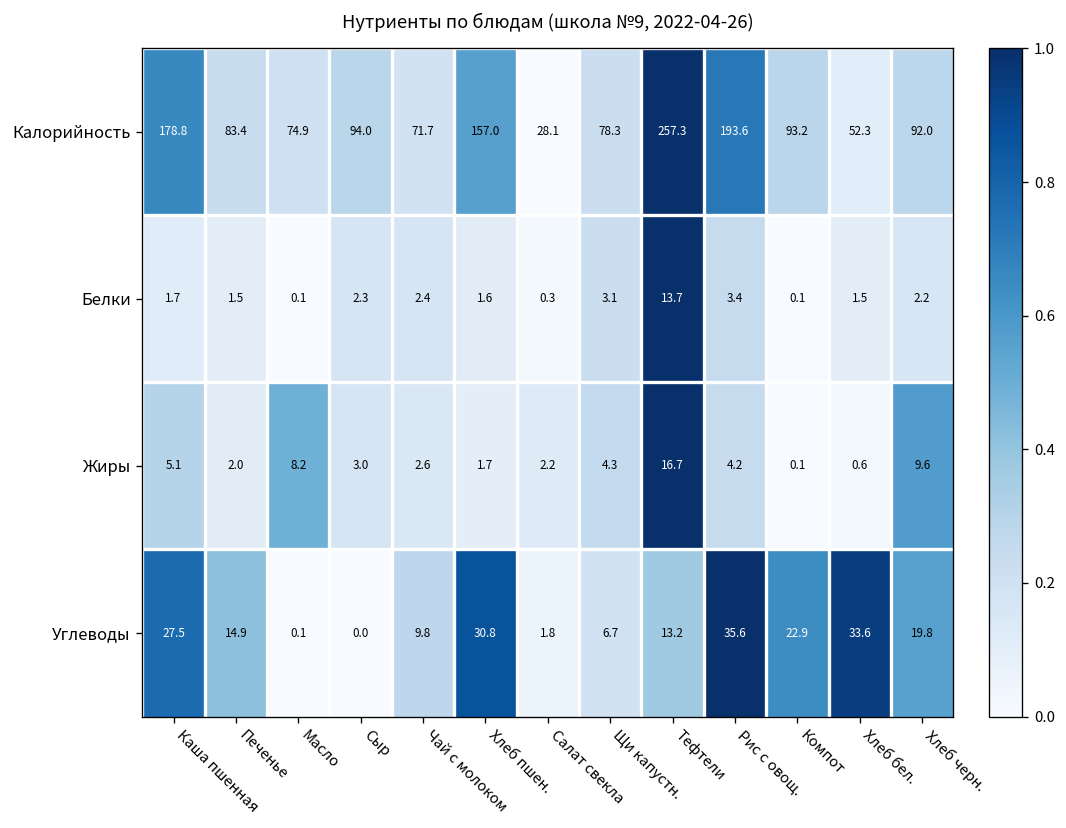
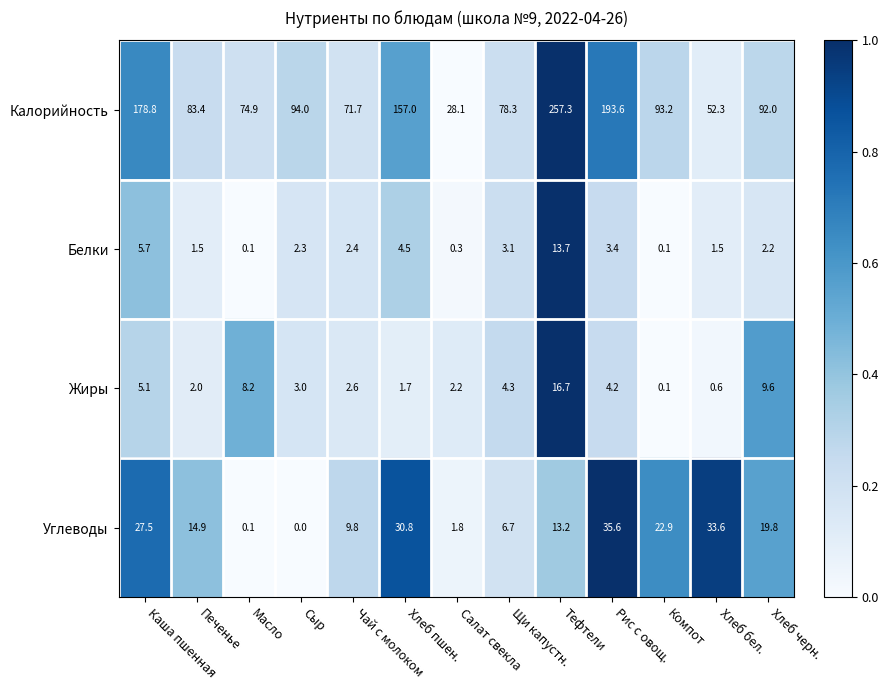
Белки, Каша пшенная: 1.7 -> 5.7
Белки, Хлеб пшен.: 1.6 -> 4.5
